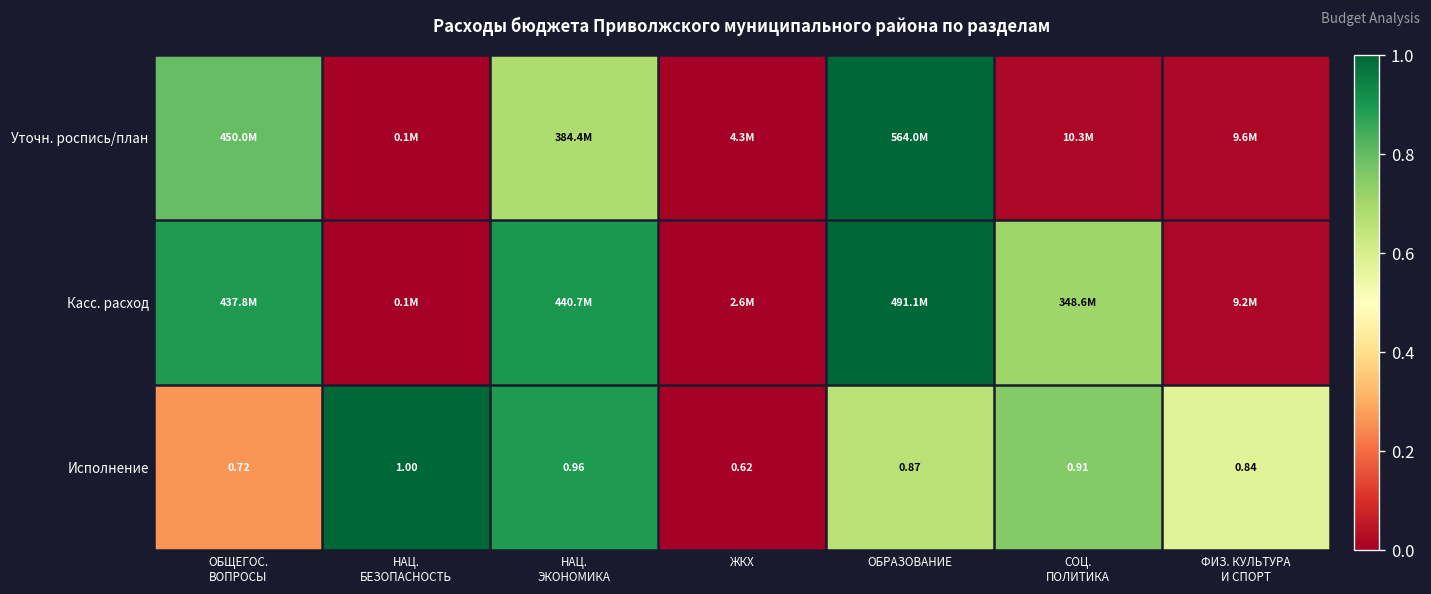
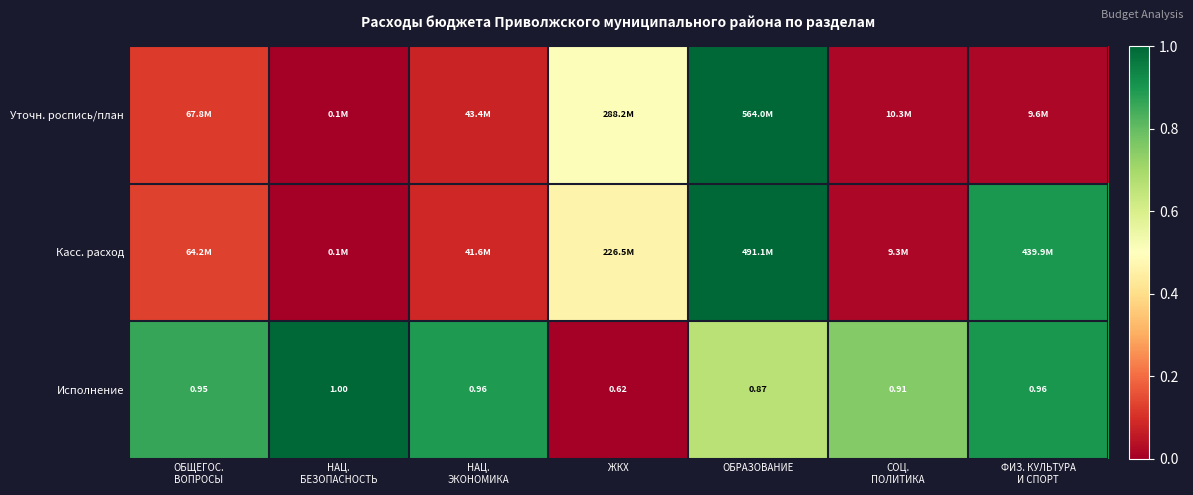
Уточн. роспись/план, ОБЩЕГОС. ВОПРОСЫ: 450.0M -> 67.8M
Уточн. роспись/план, НАЦ. ЭКОНОМИКА: 384.4M -> 43.4M
Уточн. роспись/план, ЖКХ: 4.3M -> 288.2M
Касс. расход, ОБЩЕГОС. ВОПРОСЫ: 437.8M -> 64.2M
Касс. расход, НАЦ. ЭКОНОМИКА: 440.7M -> 41.6M
Касс. расход, ЖКХ: 2.6M -> 226.5M
Касс. расход, СОЦ. ПОЛИТИКА: 348.6M -> 9.3M
Касс. расход, ФИЗ. КУЛЬТУРА И СПОРТ: 9.2M -> 439.9M
Исполнение, ОБЩЕГОС. ВОПРОСЫ: 0.72 -> 0.95
Исполнение, ФИЗ. КУЛЬТУРА И СПОРТ: 0.84 -> 0.96
